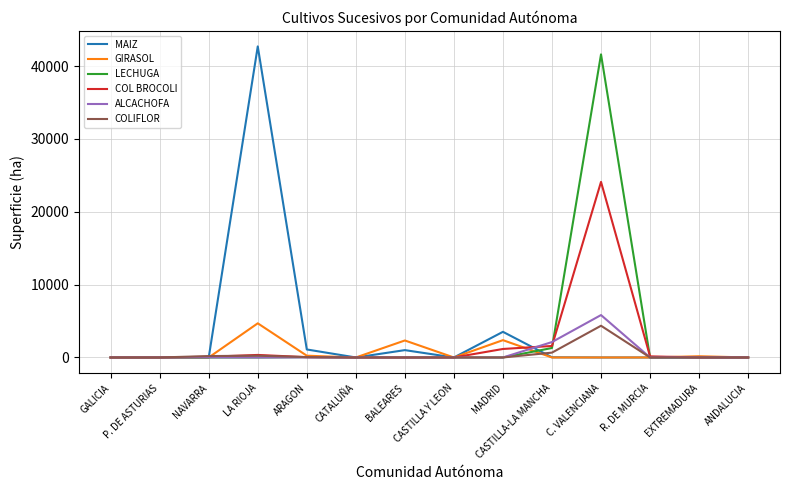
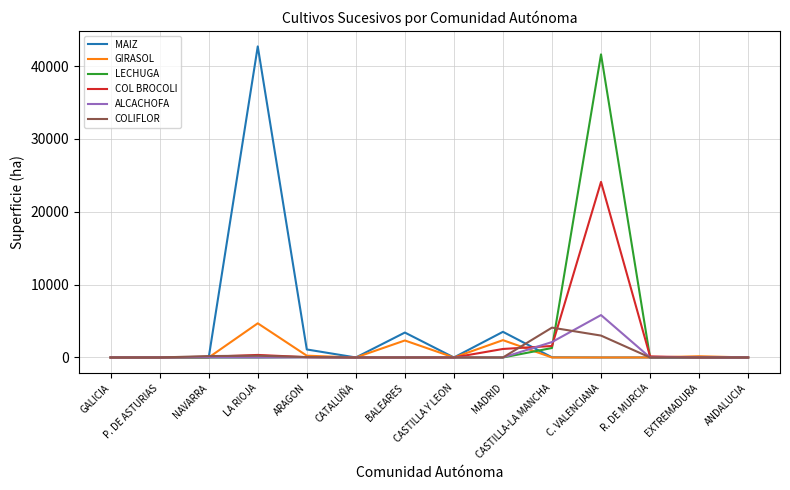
MAIZ, BALEARES: 1000 -> 3000
COLIFLOR, CASTILLA-LA MANCHA: 1000 -> 4000
COLIFLOR, C. VALENCIANA: 4000 -> 3000
